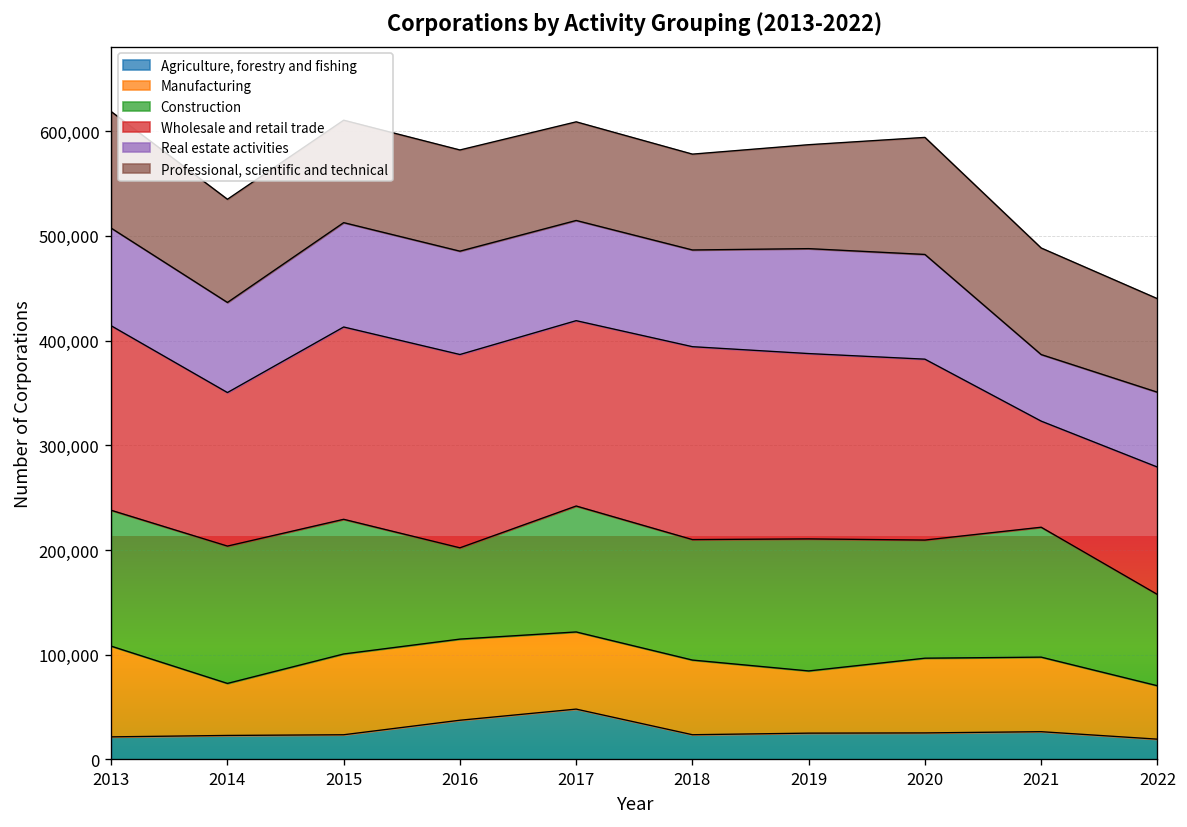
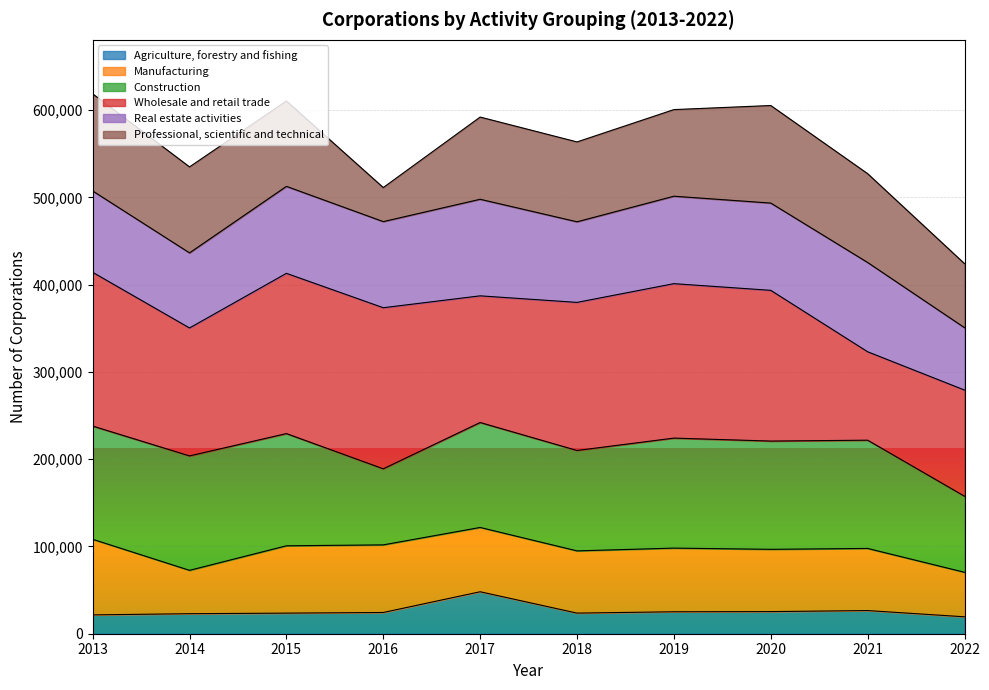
Agriculture, forestry and fishing, 2016: 40,000 -> 20,000
Professional, scientific and technical, 2016: 100,000 -> 40,000
Wholesale and retail trade, 2017: 180,000 -> 150,000
Real estate activities, 2017: 100,000 -> 110,000
Wholesale and retail trade, 2018: 180,000 -> 170,000
Manufacturing, 2019: 60,000 -> 70,000
Construction, 2020: 110,000 -> 120,000
Real estate activities, 2021: 60,000 -> 100,000
Professional, scientific and technical, 2022: 90,000 -> 70,000
